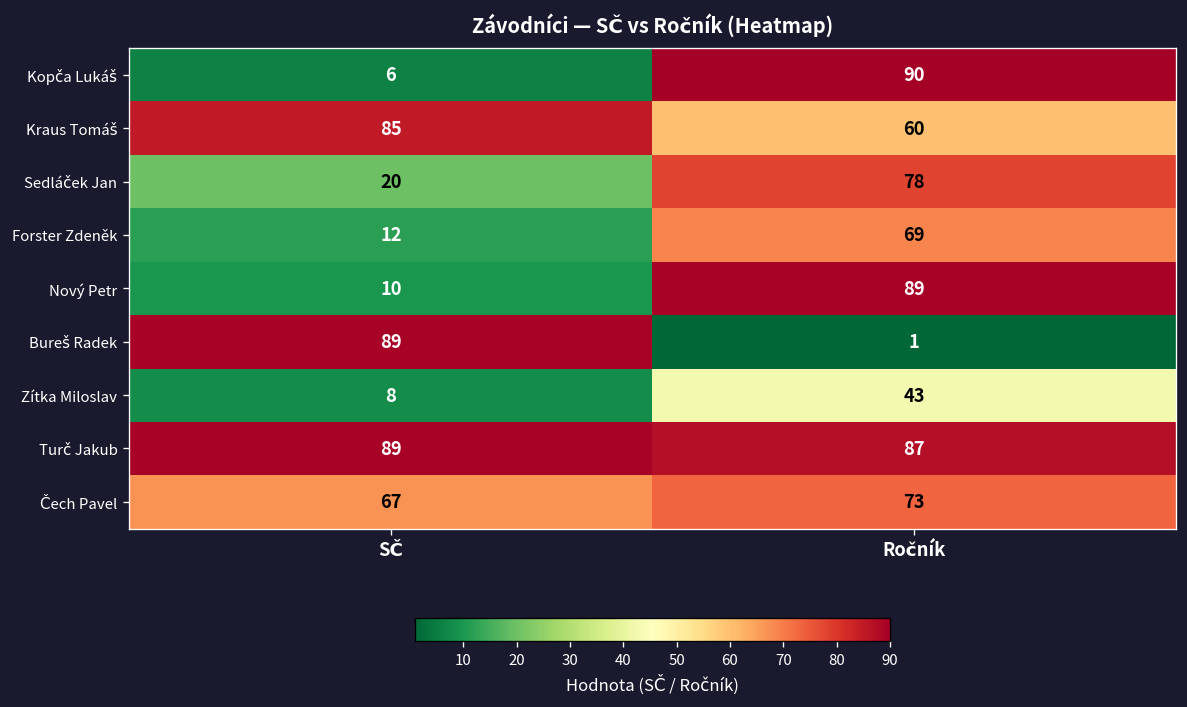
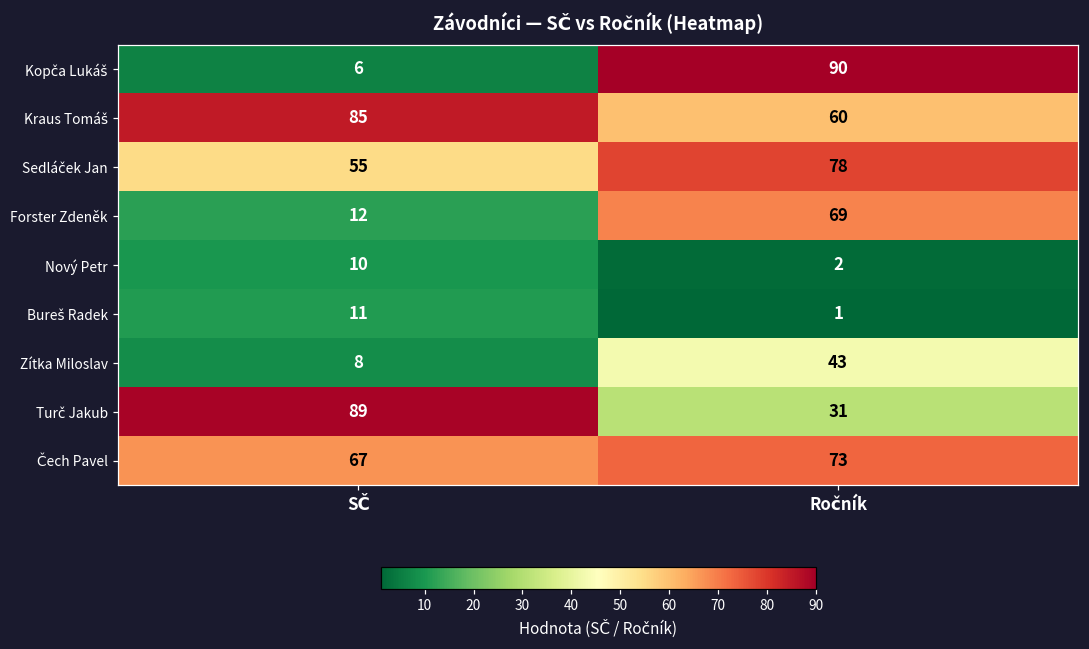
Sedláček Jan, SČ: 20 -> 55
Nový Petr, Ročník: 89 -> 2
Bureš Radek, SČ: 89 -> 11
Turč Jakub, Ročník: 87 -> 31
